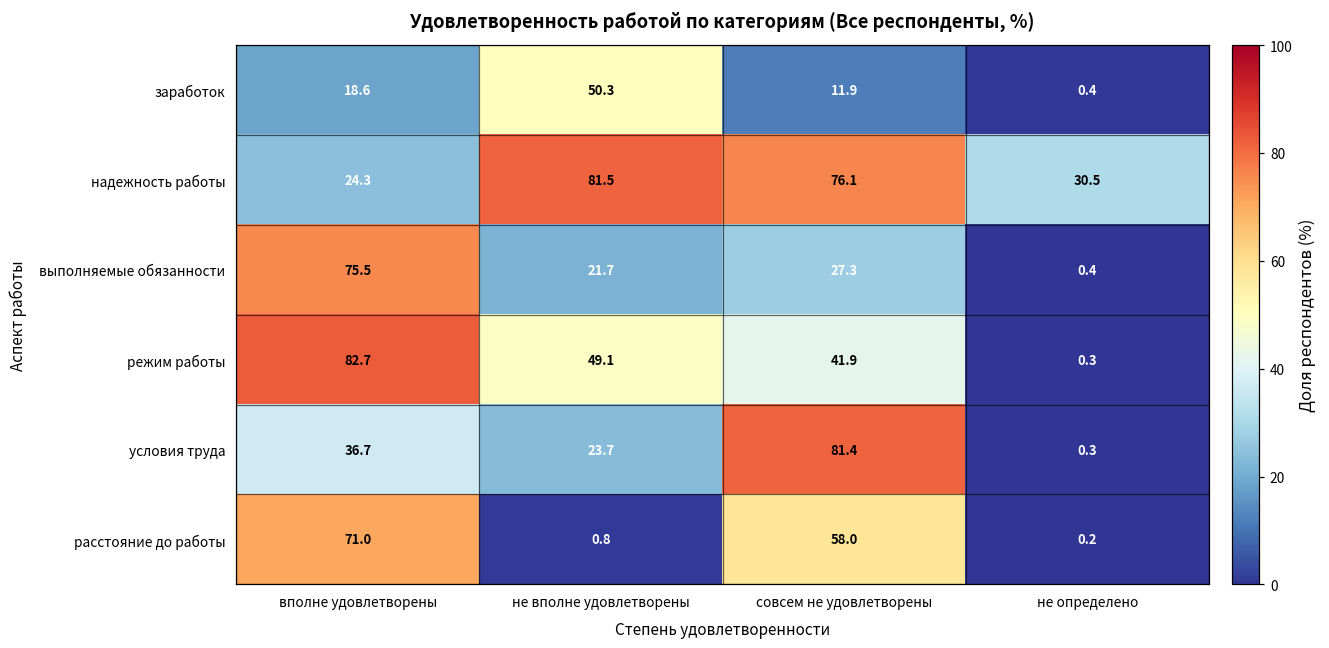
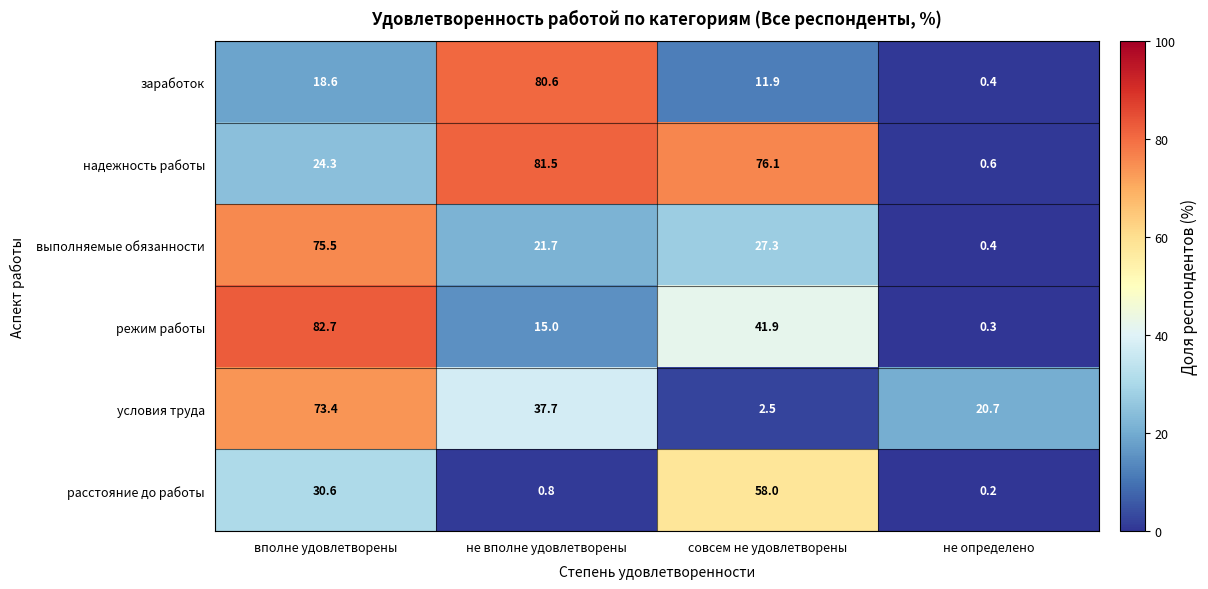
заработок, не вполне удовлетворены: 50.3 -> 80.6
надежность работы, не определено: 30.5 -> 0.6
режим работы, не вполне удовлетворены: 49.1 -> 15.0
условия труда, вполне удовлетворены: 36.7 -> 73.4
условия труда, не вполне удовлетворены: 23.7 -> 37.7
условия труда, совсем не удовлетворены: 81.4 -> 2.5
условия труда, не определено: 0.3 -> 20.7
расстояние до работы, вполне удовлетворены: 71.0 -> 30.6
